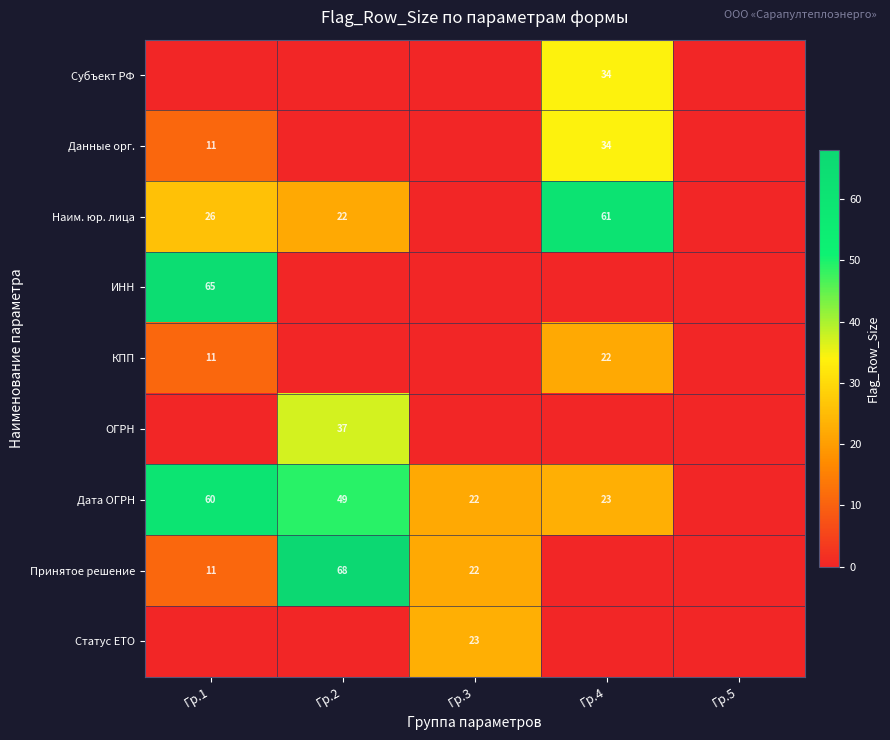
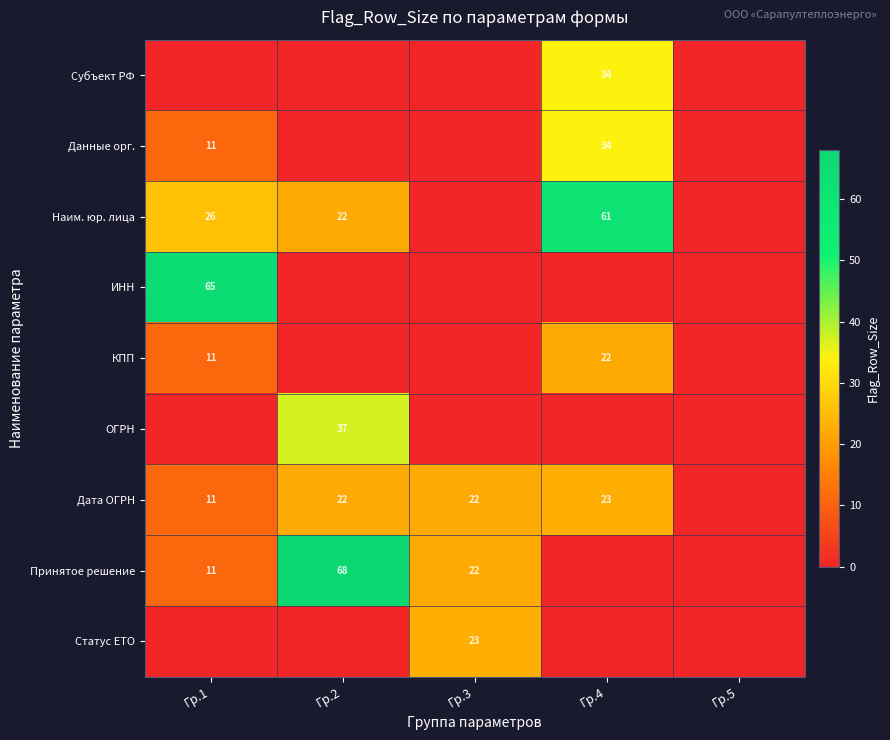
Дата ОГРН, Гр.1: 60 -> 11
Дата ОГРН, Гр.2: 49 -> 22
